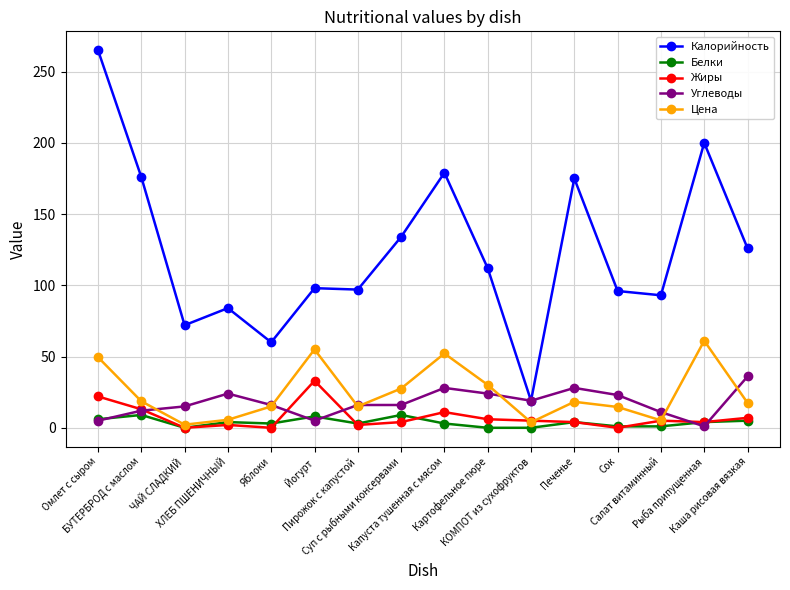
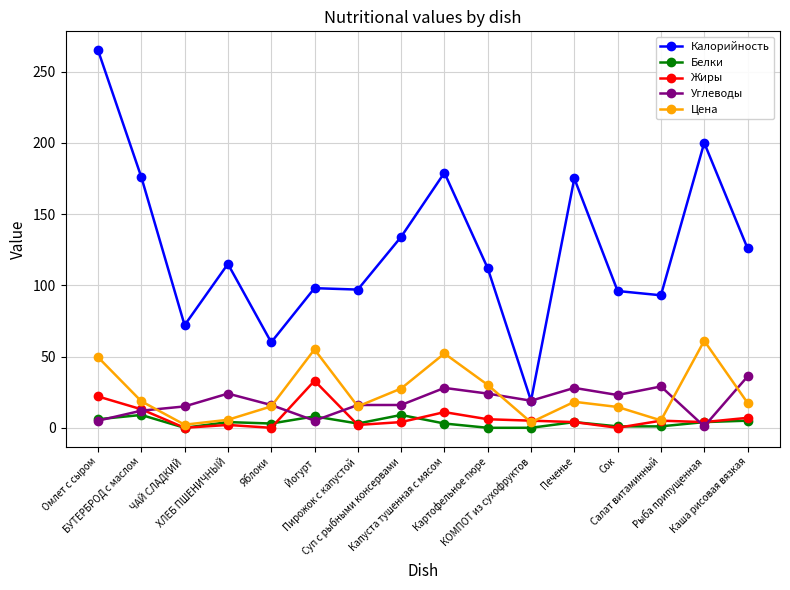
Калорийность, ХЛЕБ ПШЕНИЧНЫЙ: 84 -> 115
Углеводы, Салат витаминный: 11 -> 29
